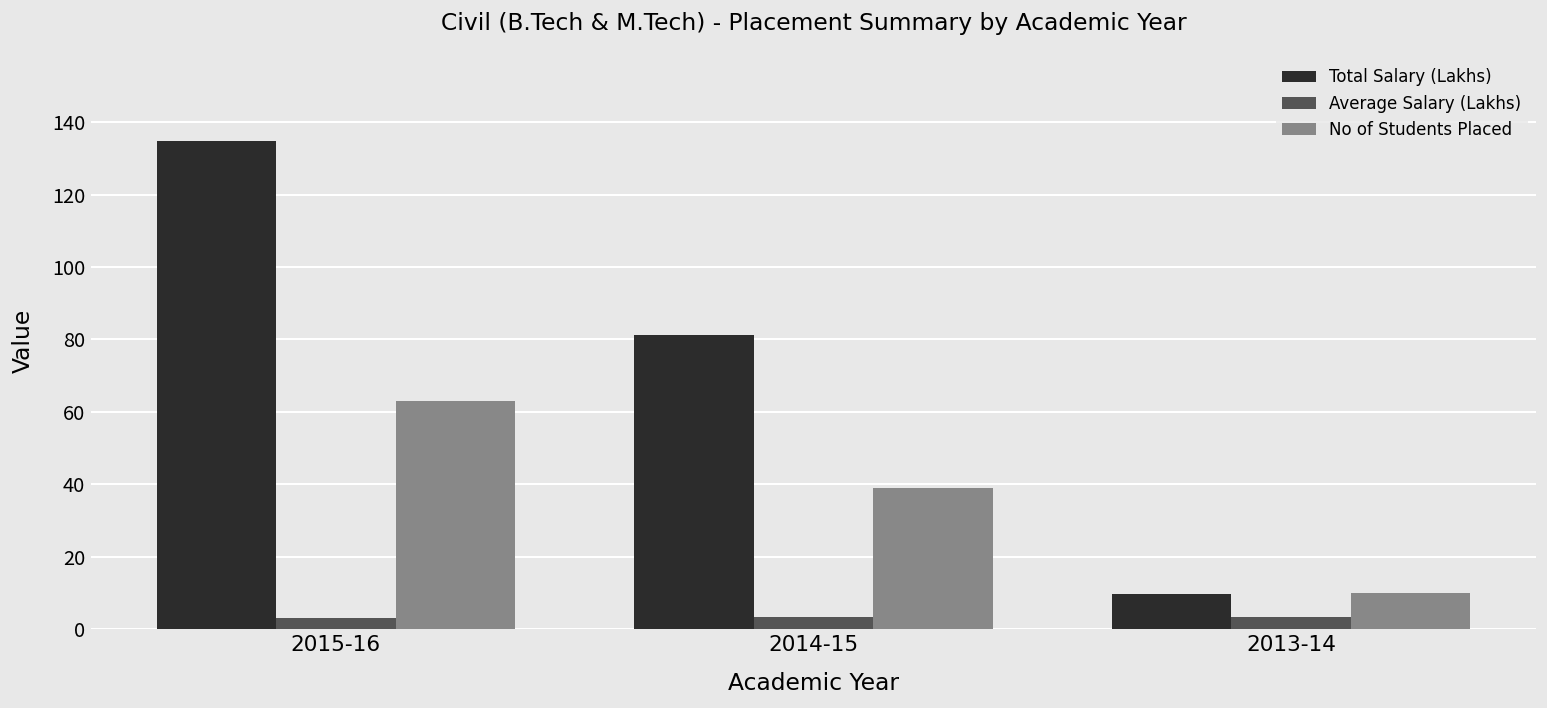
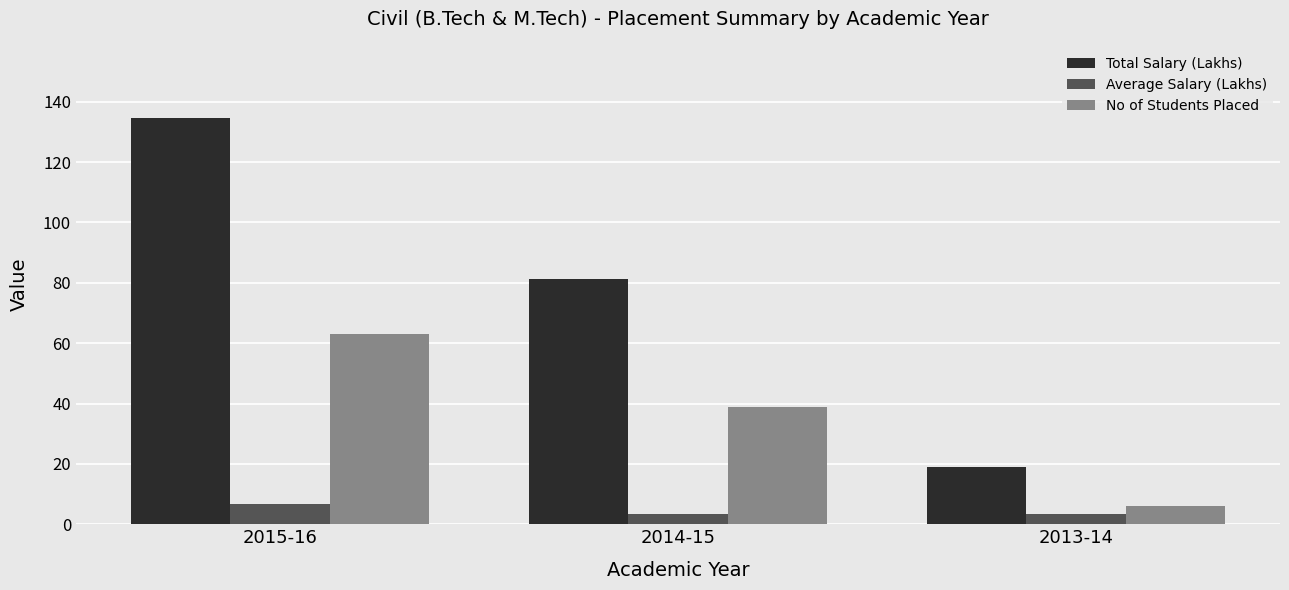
Average Salary (Lakhs), 2015-16: 3 -> 7
Total Salary (Lakhs), 2013-14: 10 -> 19
No of Students Placed, 2013-14: 10 -> 6
